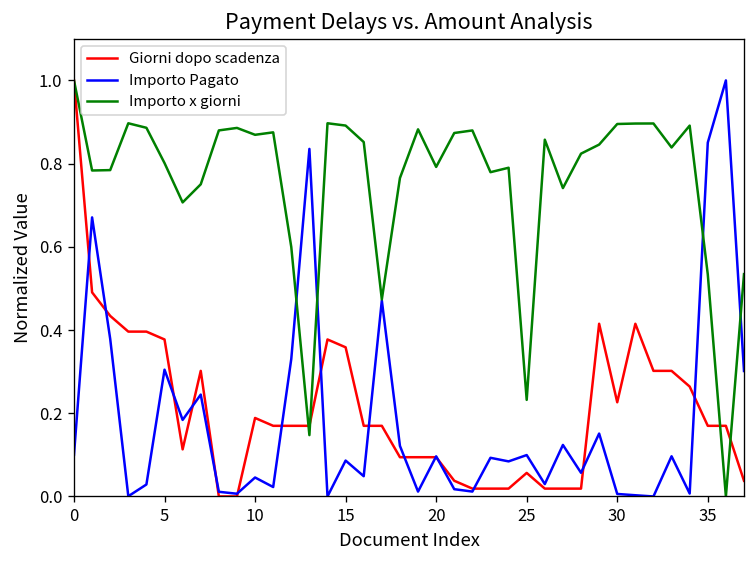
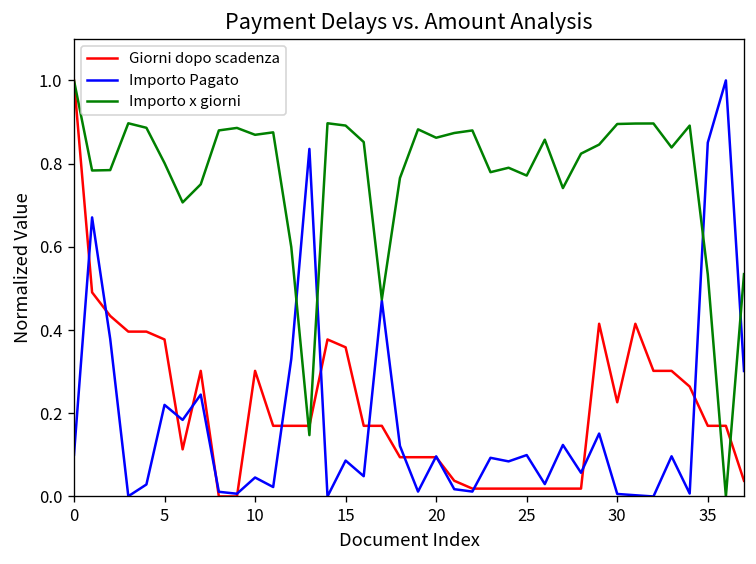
Importo Pagato, 5: 0.30 -> 0.22
Giorni dopo scadenza, 10: 0.19 -> 0.30
Importo x giorni, 20: 0.79 -> 0.86
Giorni dopo scadenza, 25: 0.06 -> 0.02
Importo x giorni, 25: 0.23 -> 0.77
